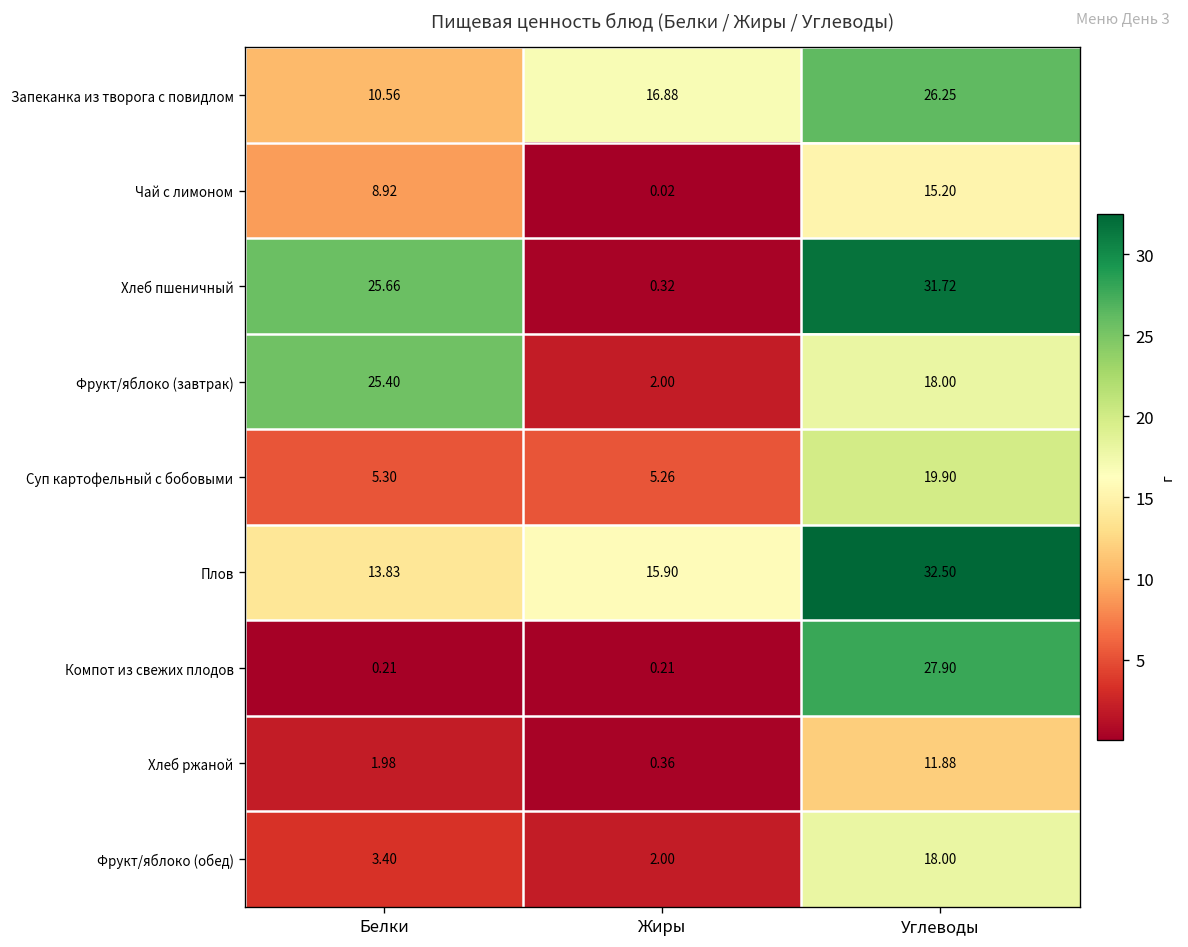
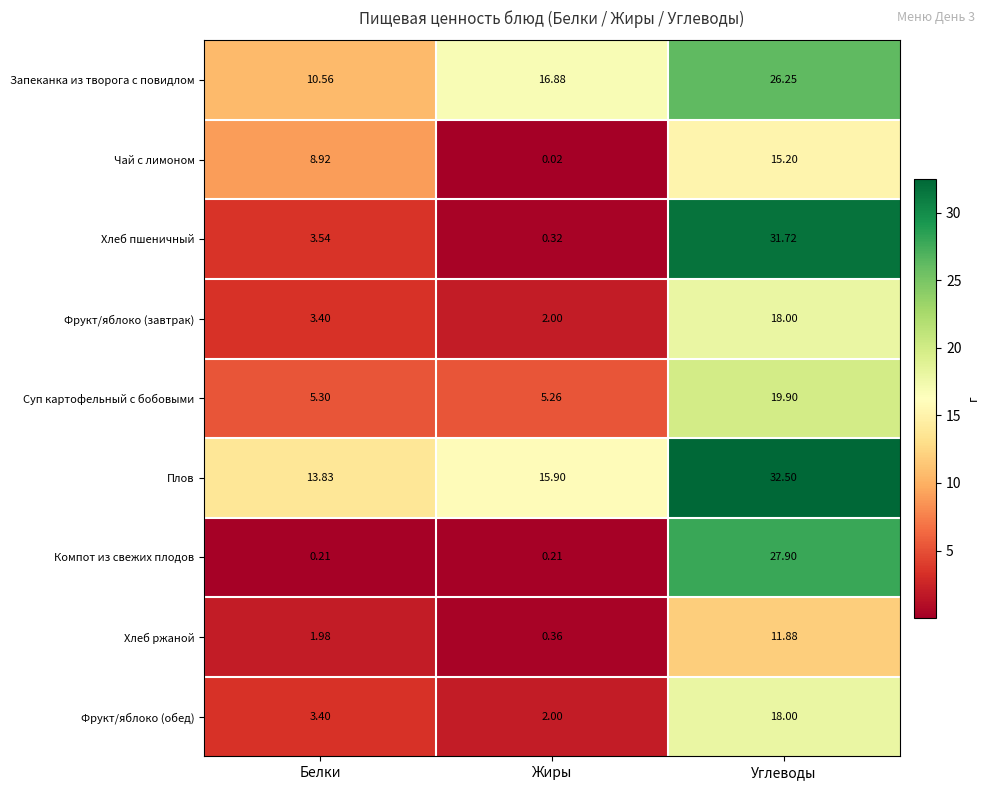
Хлеб пшеничный, Белки: 25.66 -> 3.54
Фрукт/яблоко (завтрак), Белки: 25.40 -> 3.40
